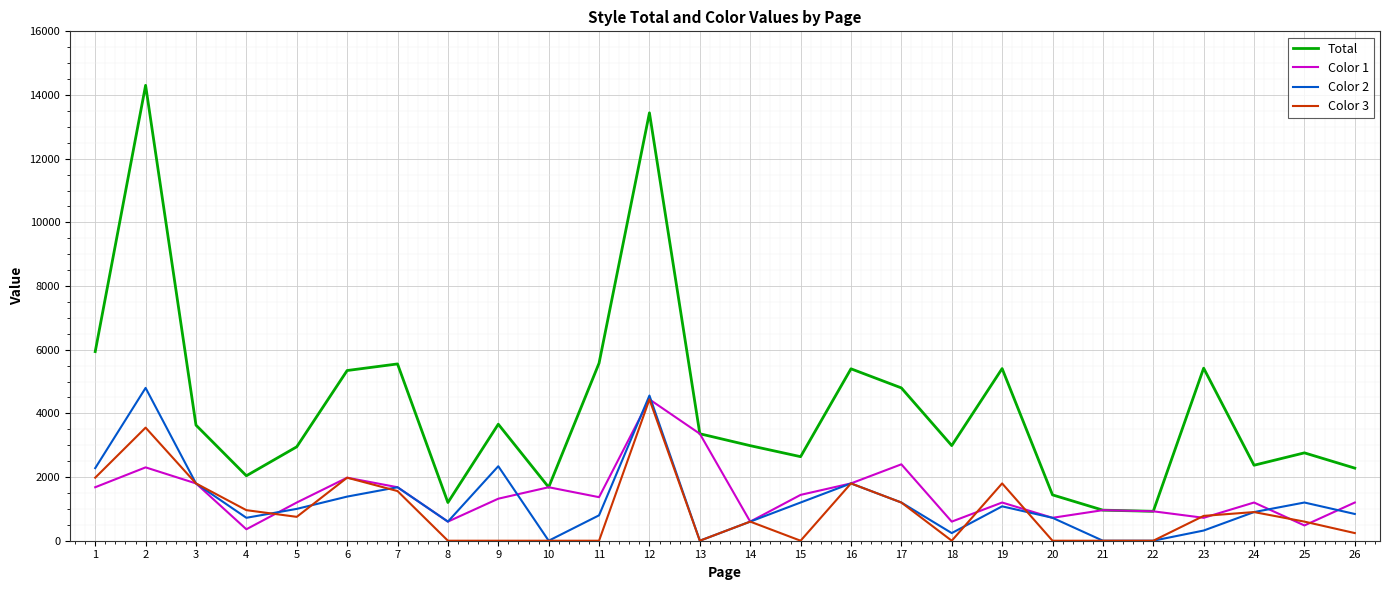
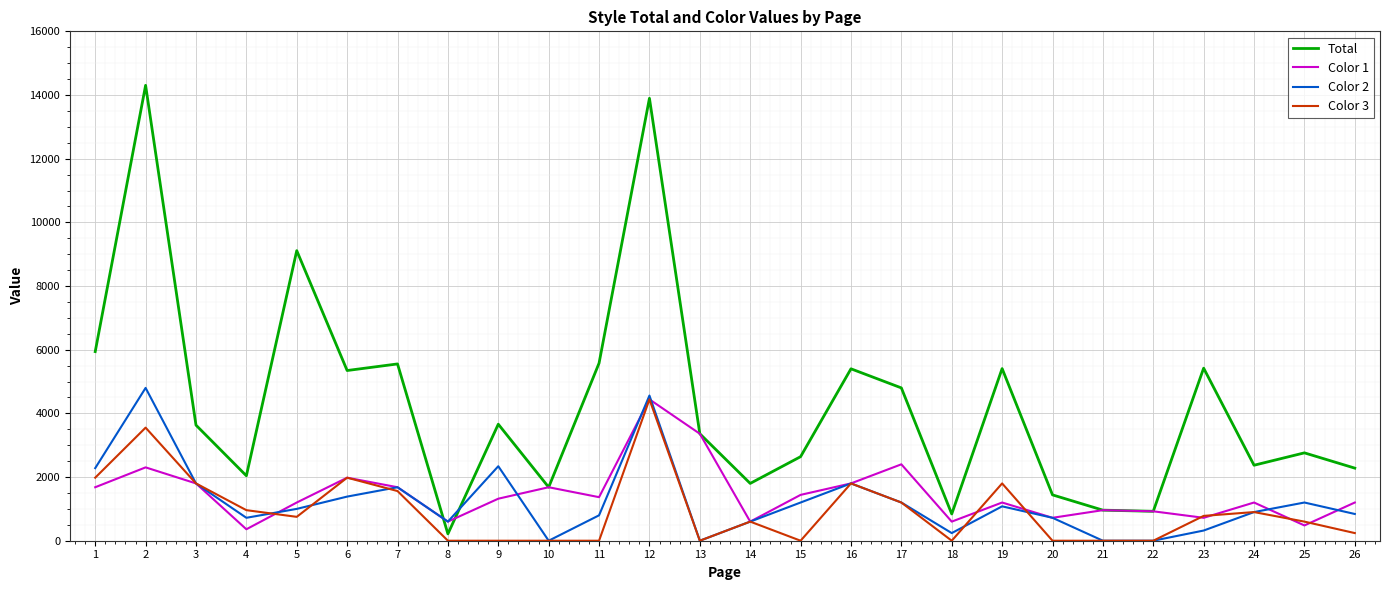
Total, 5: 3000 -> 9100
Total, 8: 1200 -> 200
Total, 12: 13400 -> 13900
Total, 14: 3000 -> 1800
Total, 18: 3000 -> 800
